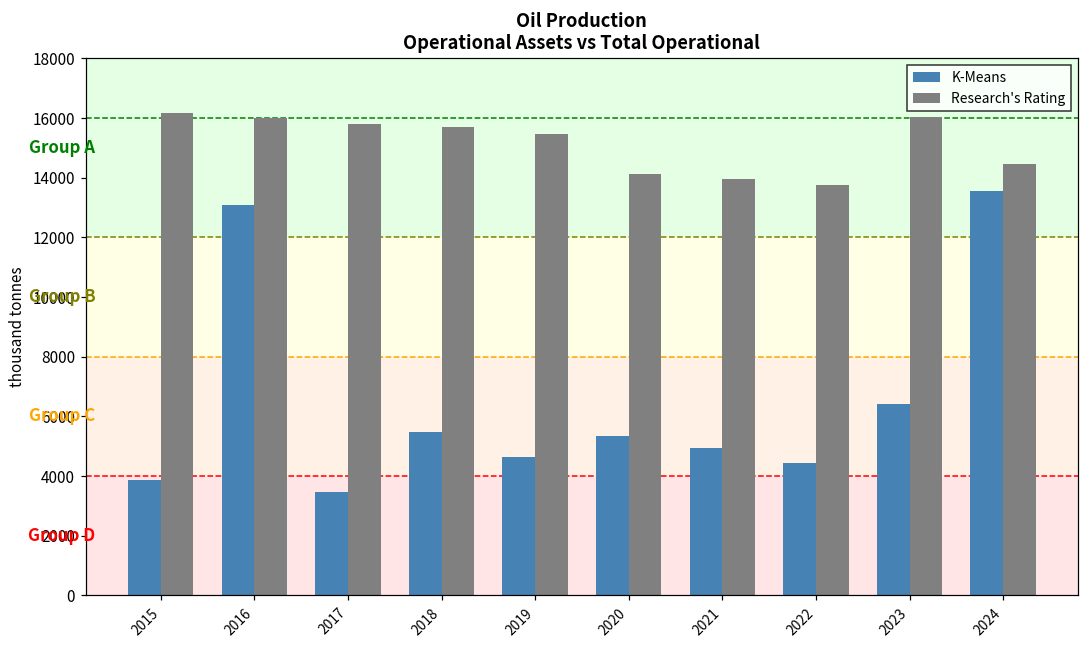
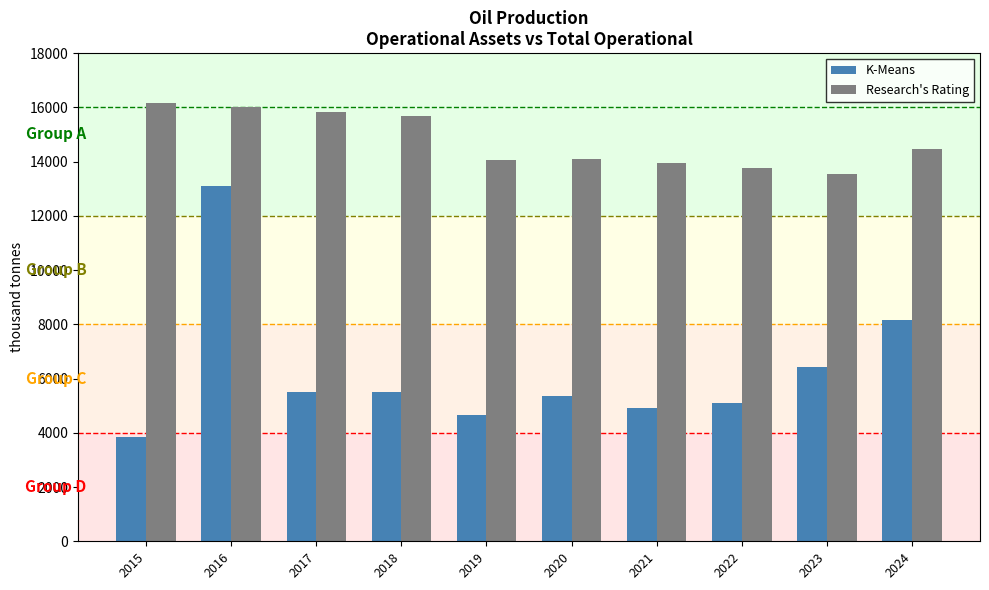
K-Means, 2017: 3500 -> 5500
Research's Rating, 2019: 15500 -> 14000
K-Means, 2022: 4400 -> 5100
Research's Rating, 2023: 16000 -> 13600
K-Means, 2024: 13600 -> 8200
